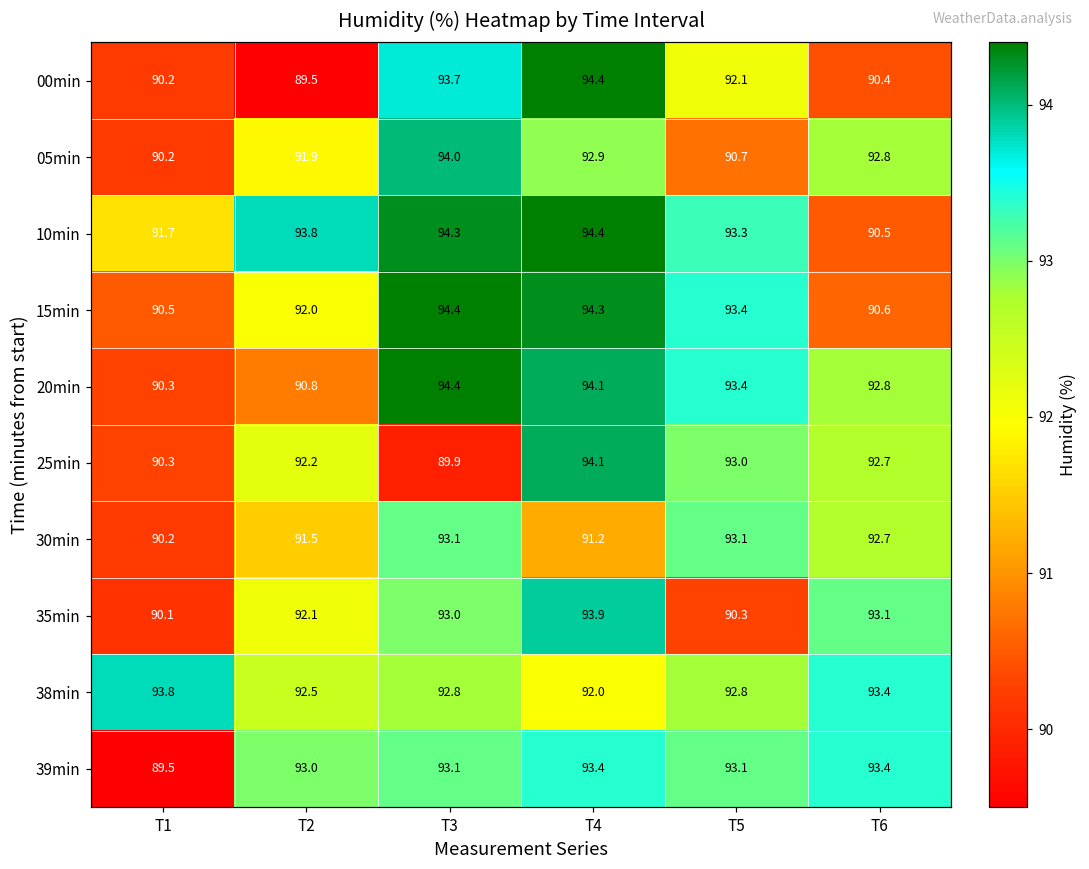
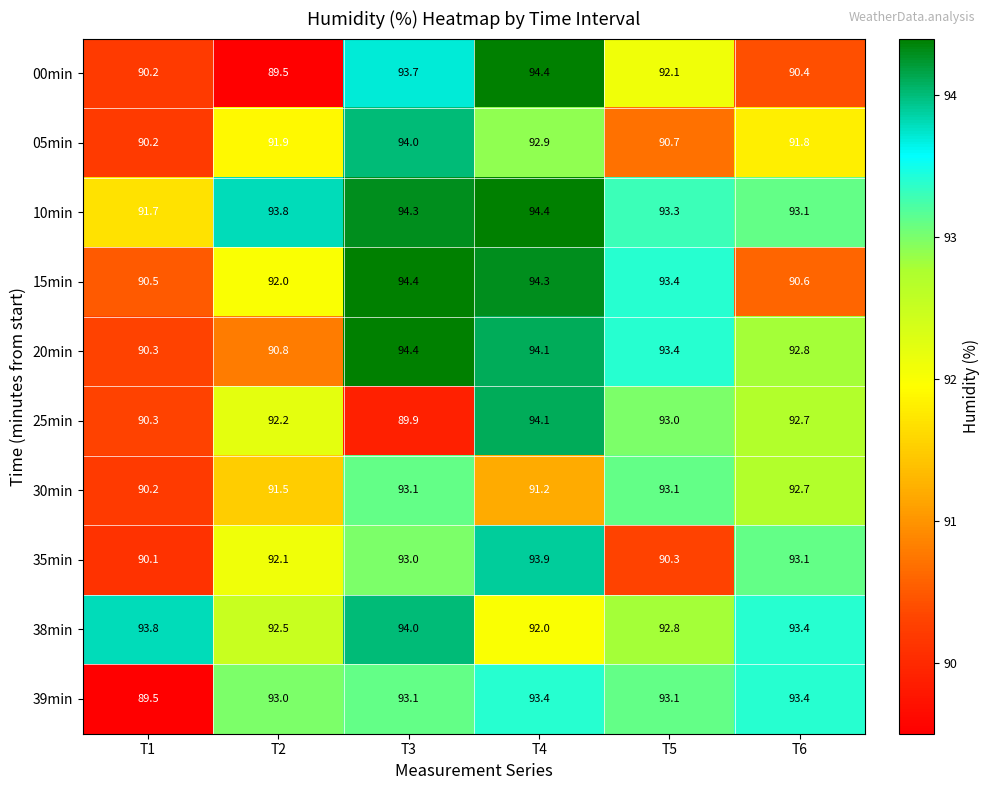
05min, T6: 92.8 -> 91.8
10min, T6: 90.5 -> 93.1
38min, T3: 92.8 -> 94.0
